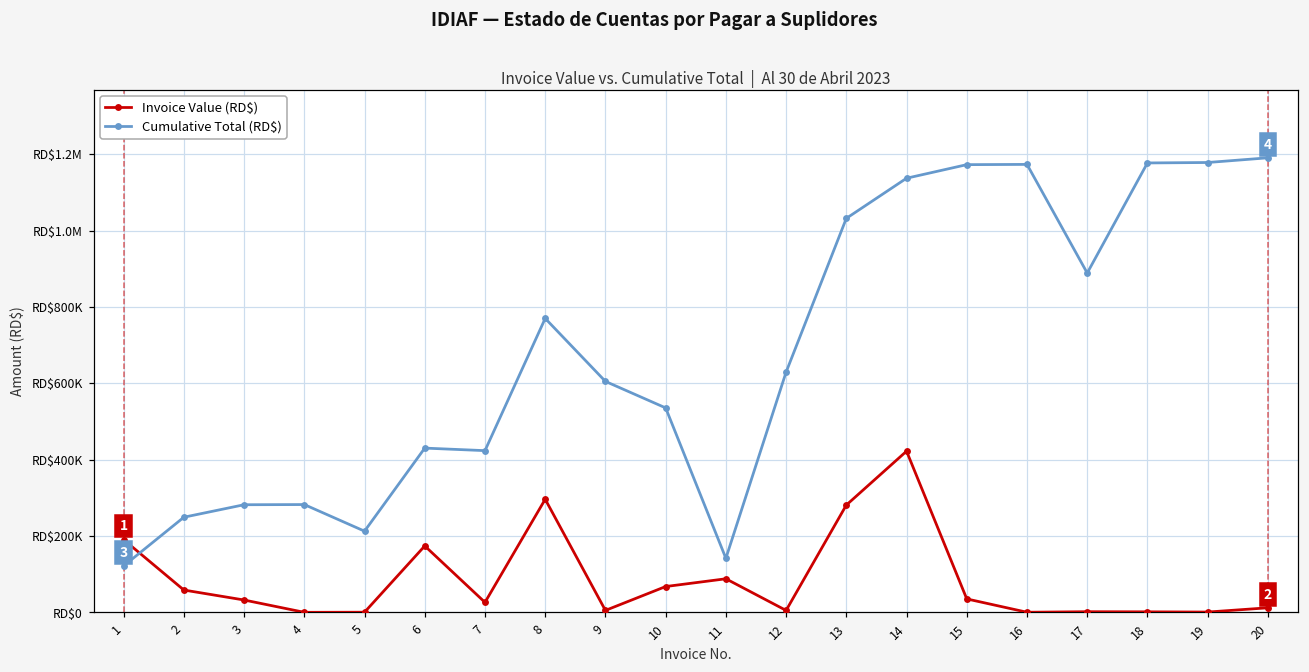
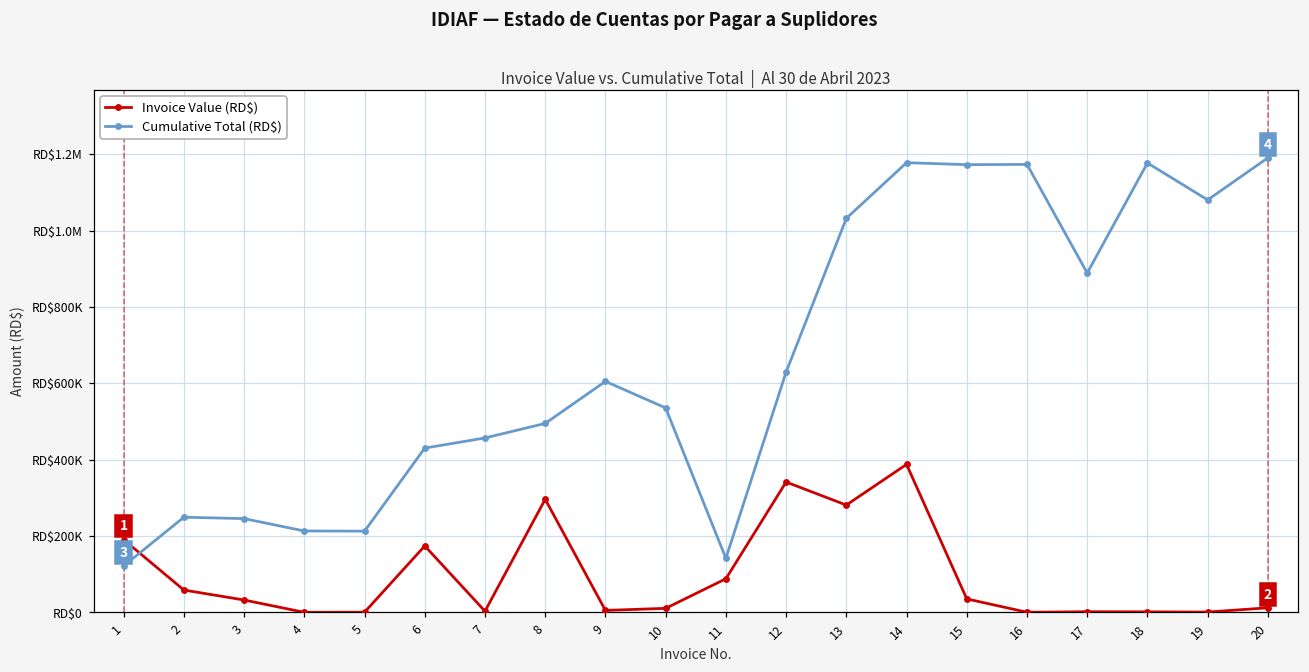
Cumulative Total (RD$), 3: RD$280000 -> RD$250000
Cumulative Total (RD$), 4: RD$280000 -> RD$210000
Invoice Value (RD$), 7: RD$30000 -> RD$0
Cumulative Total (RD$), 7: RD$420000 -> RD$460000
Cumulative Total (RD$), 8: RD$770000 -> RD$500000
Invoice Value (RD$), 10: RD$70000 -> RD$10000
Invoice Value (RD$), 12: RD$10000 -> RD$340000
Invoice Value (RD$), 14: RD$420000 -> RD$390000
Cumulative Total (RD$), 14: RD$1140000 -> RD$1180000
Cumulative Total (RD$), 19: RD$1180000 -> RD$1080000
